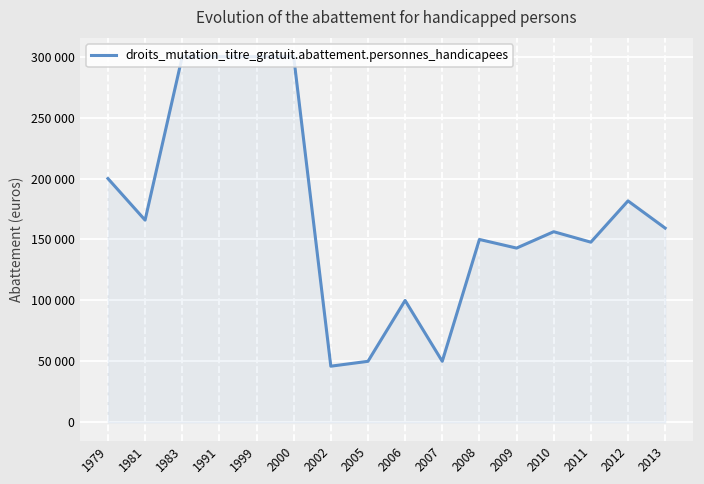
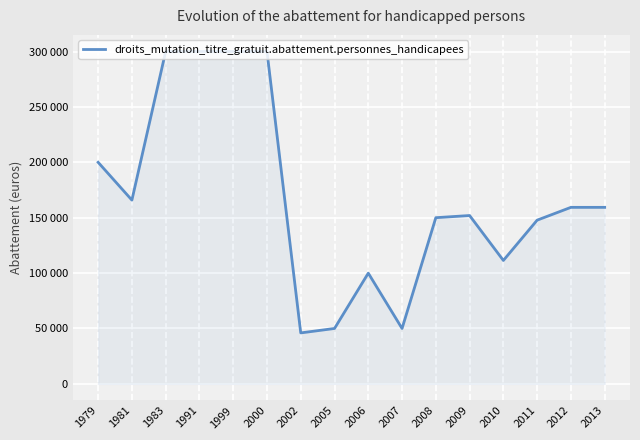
2009: 143000 -> 152000
2010: 156000 -> 111000
2012: 182000 -> 159000
